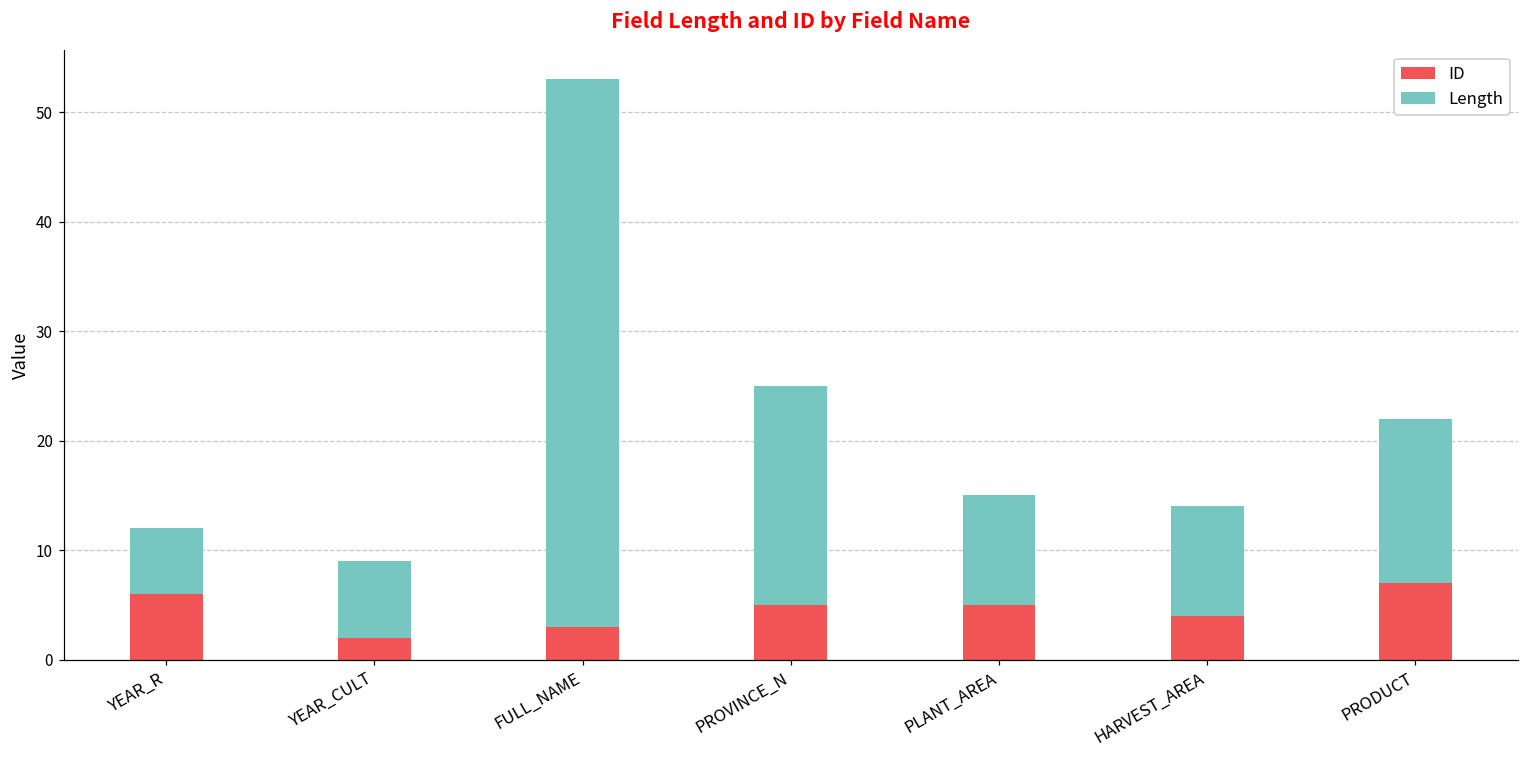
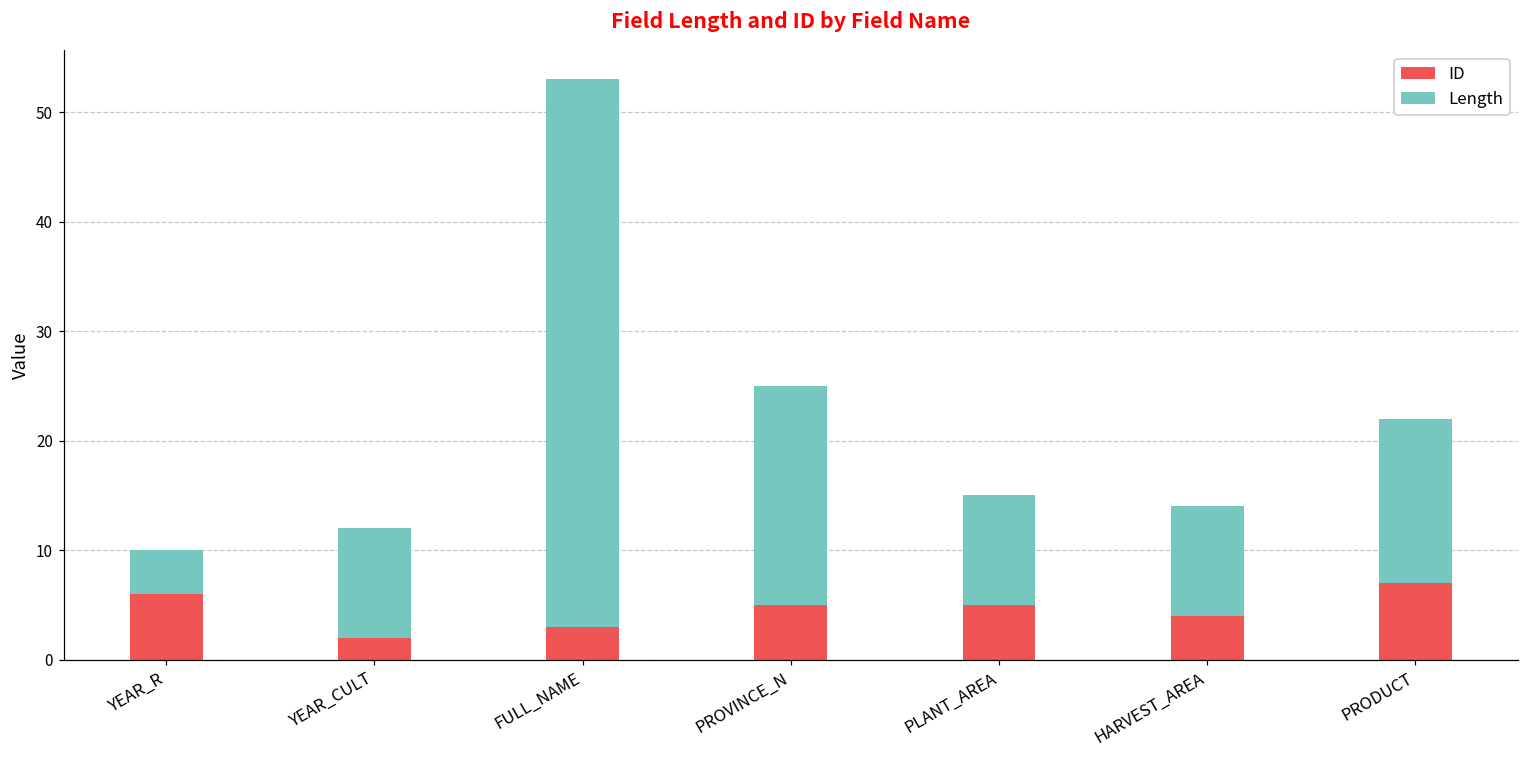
Length, YEAR_R: 6 -> 4
Length, YEAR_CULT: 7 -> 10
